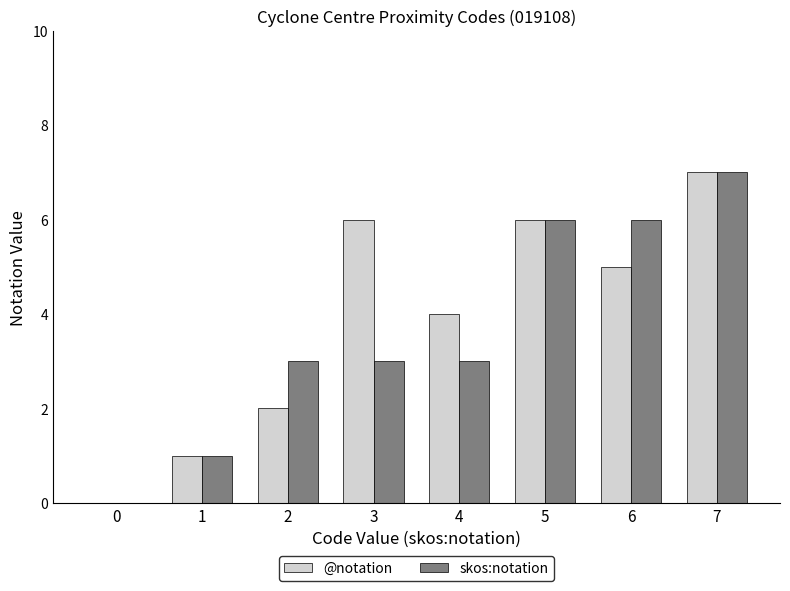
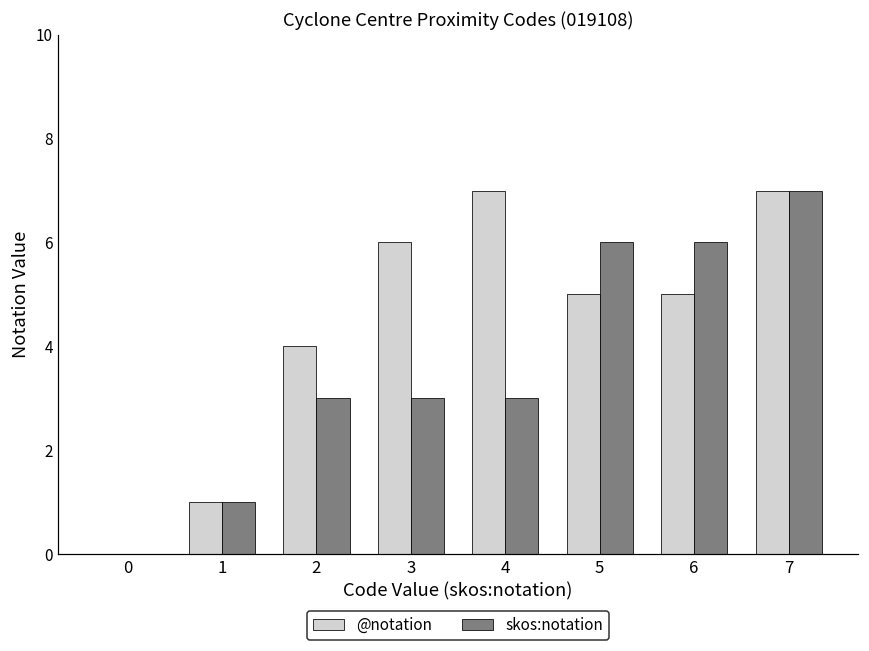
@notation, 2: 2 -> 4
@notation, 4: 4 -> 7
@notation, 5: 6 -> 5
